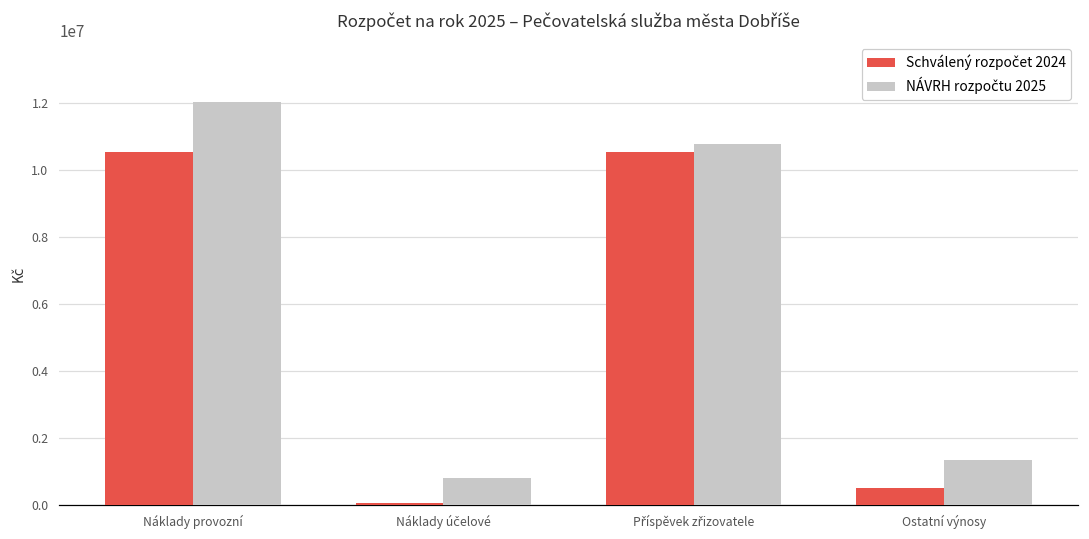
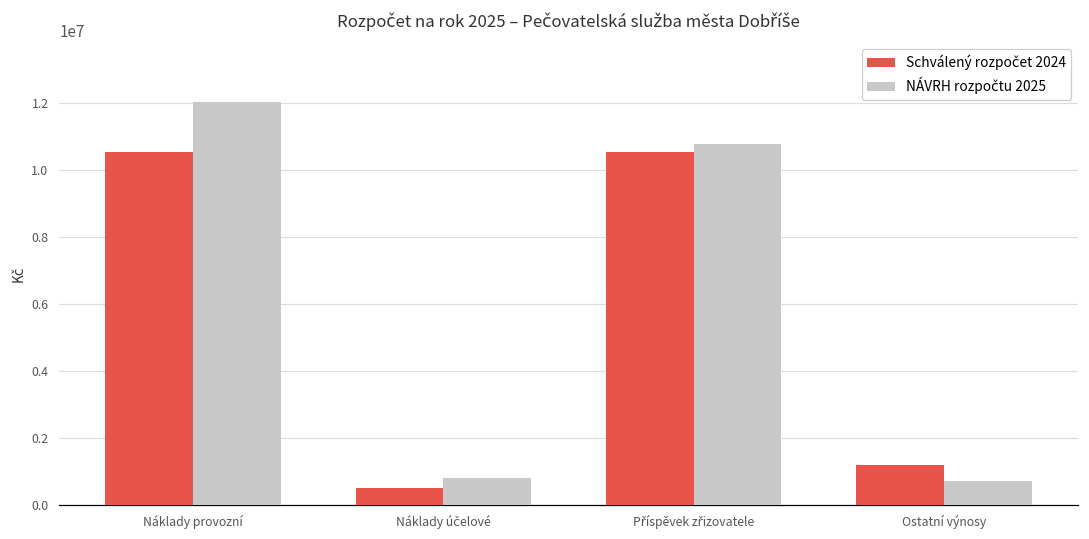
Schválený rozpočet 2024, Náklady účelové: 100000 -> 500000
Schválený rozpočet 2024, Ostatní výnosy: 500000 -> 1200000
NÁVRH rozpočtu 2025, Ostatní výnosy: 1300000 -> 700000
